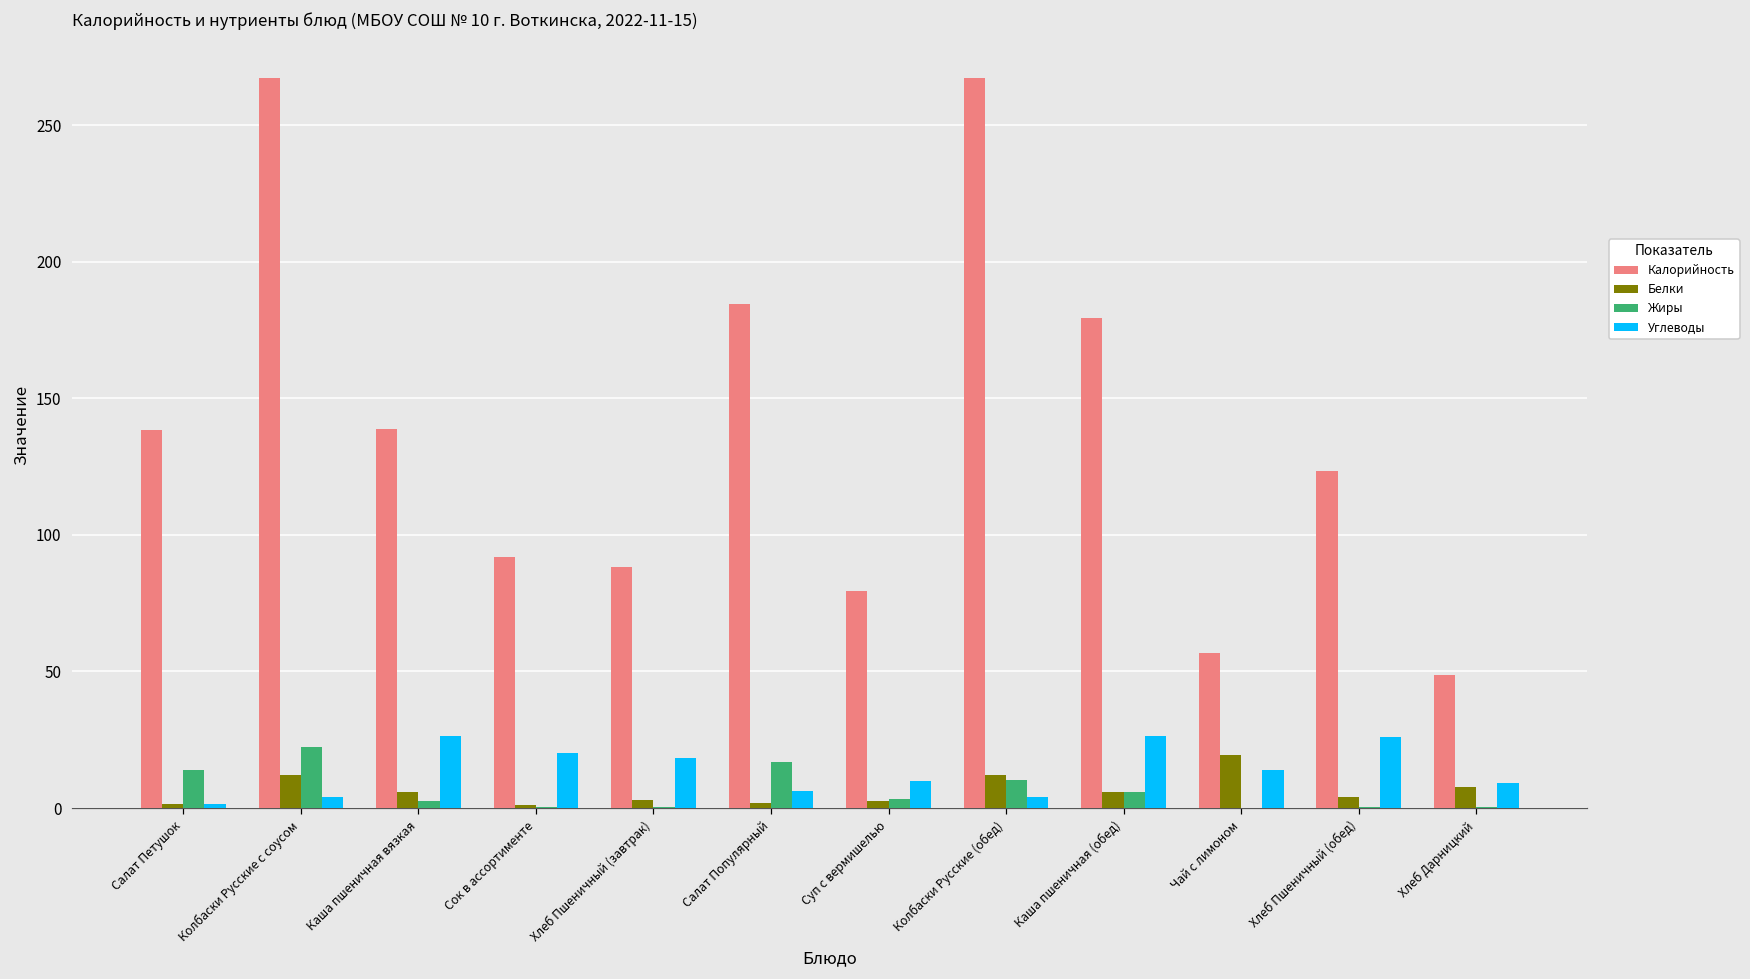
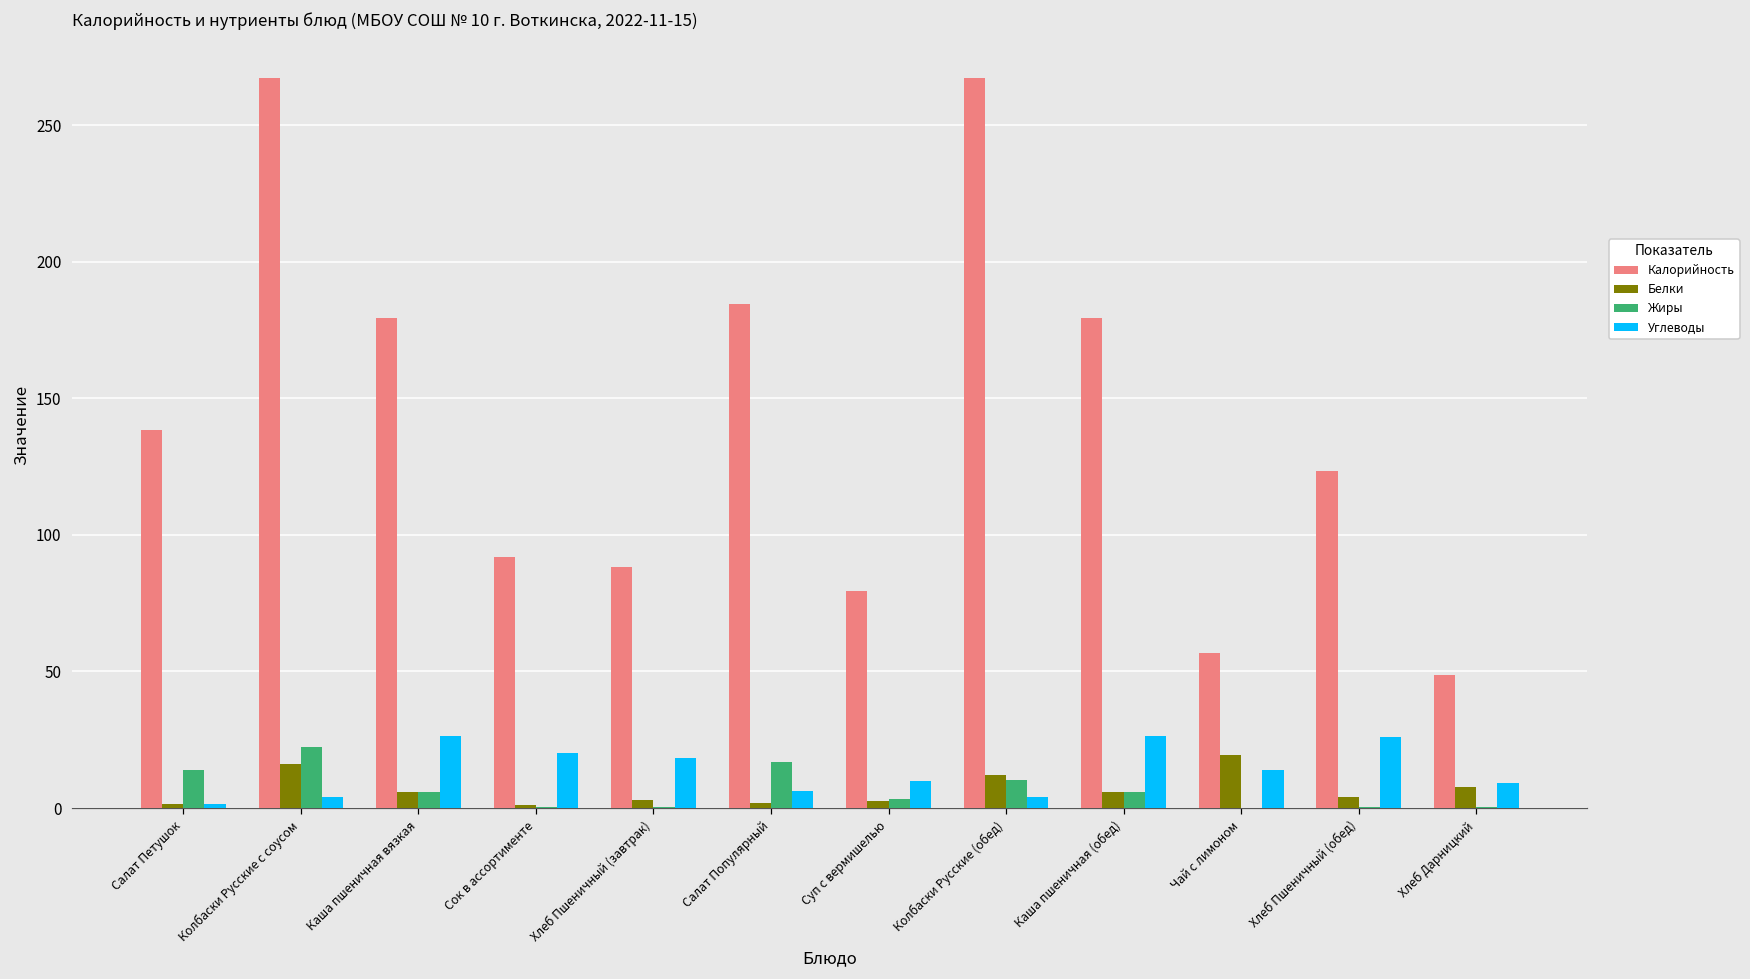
Белки, Колбаски Русские с соусом: 12 -> 16
Калорийность, Каша пшеничная вязкая: 139 -> 179
Жиры, Каша пшеничная вязкая: 2 -> 6
